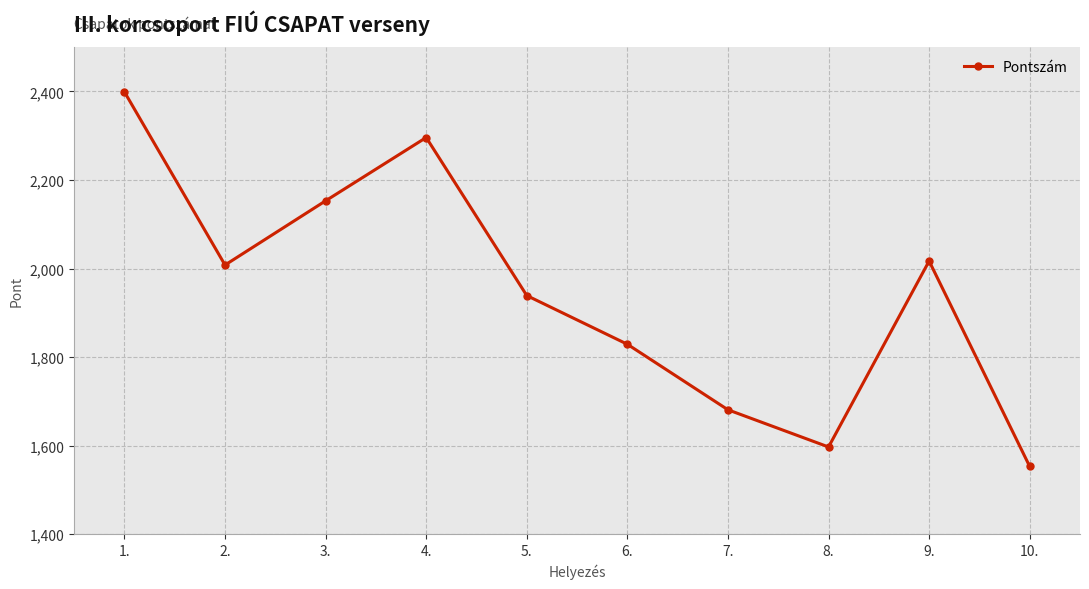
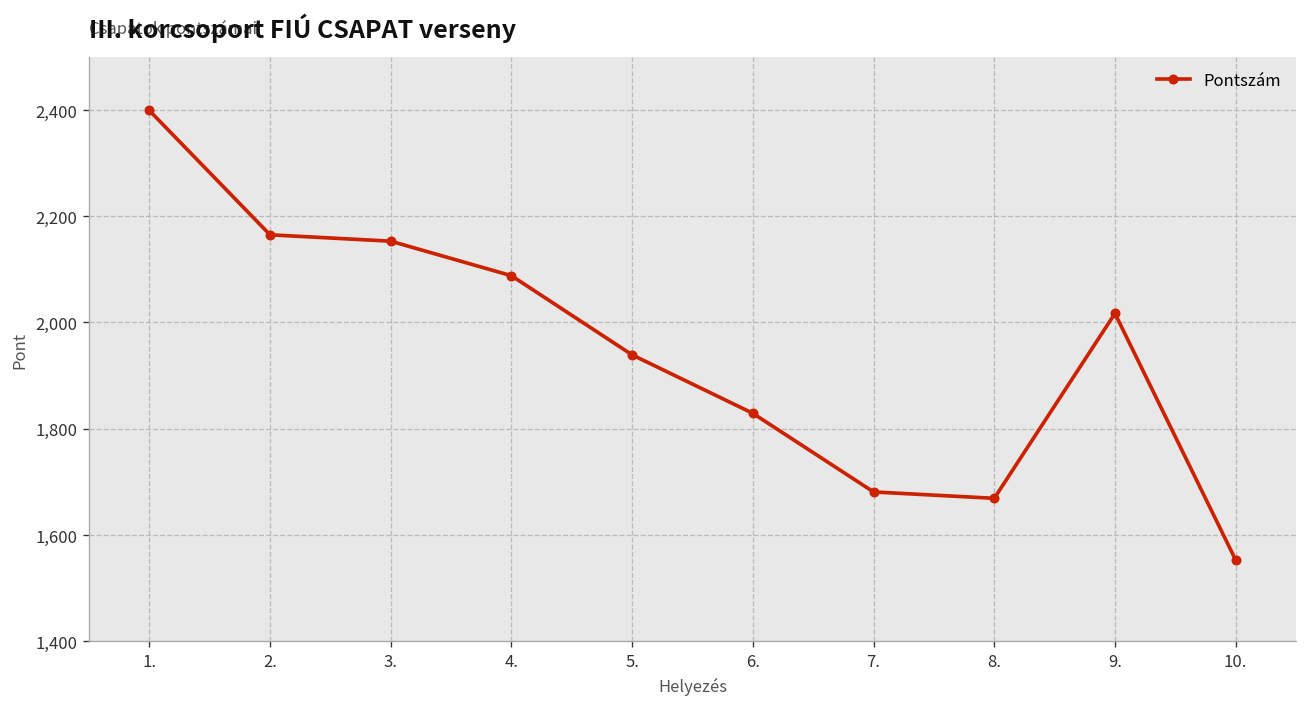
2.: 2,010 -> 2,170
4.: 2,300 -> 2,090
8.: 1,600 -> 1,670
